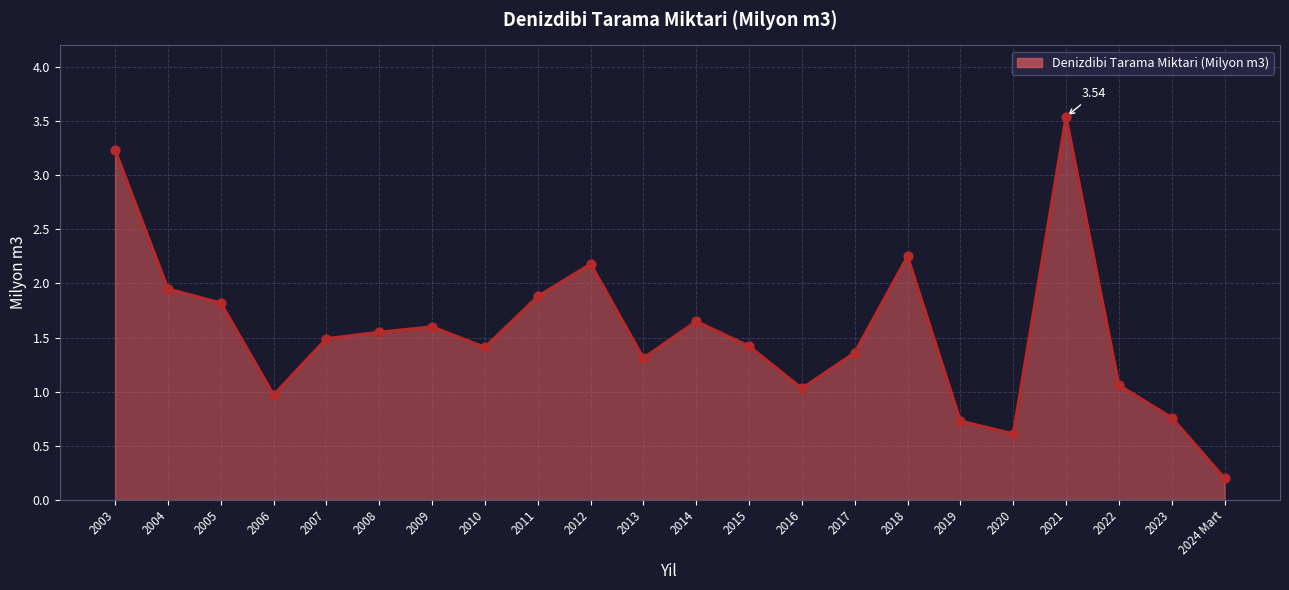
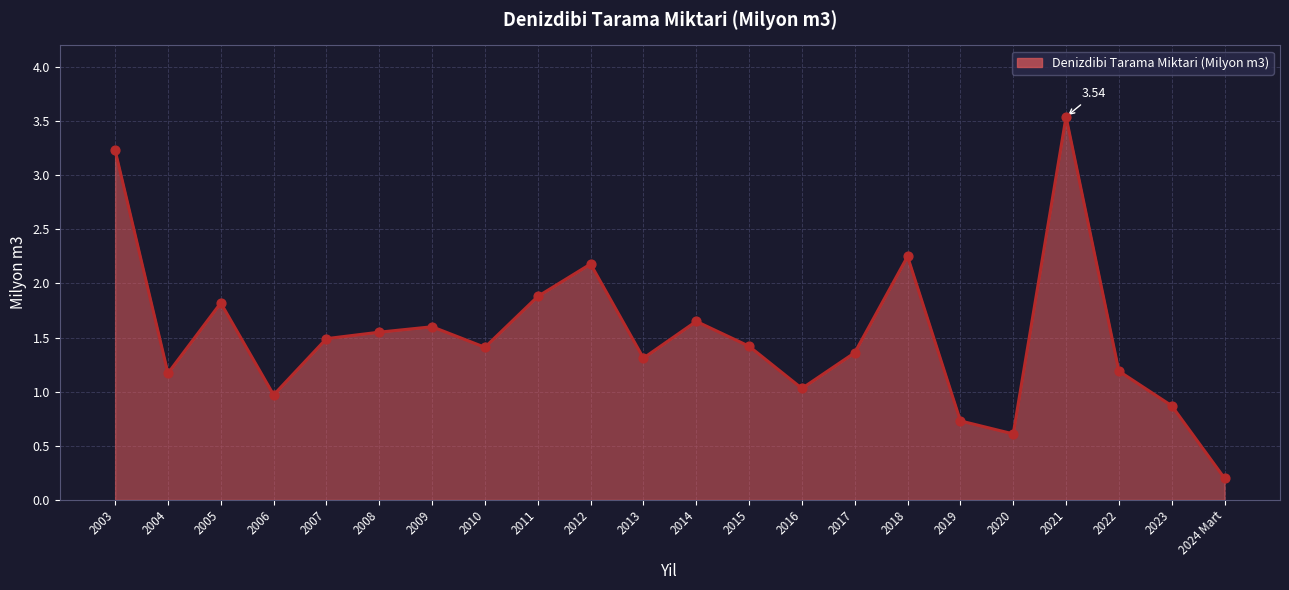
2004: 1.95 -> 1.17
2022: 1.06 -> 1.19
2023: 0.76 -> 0.87
